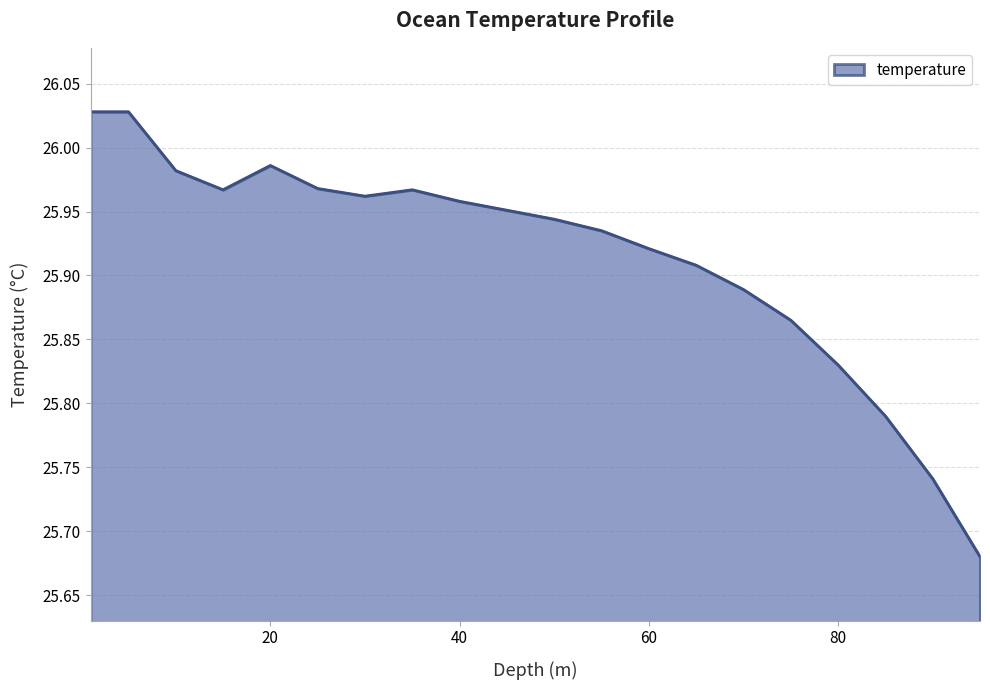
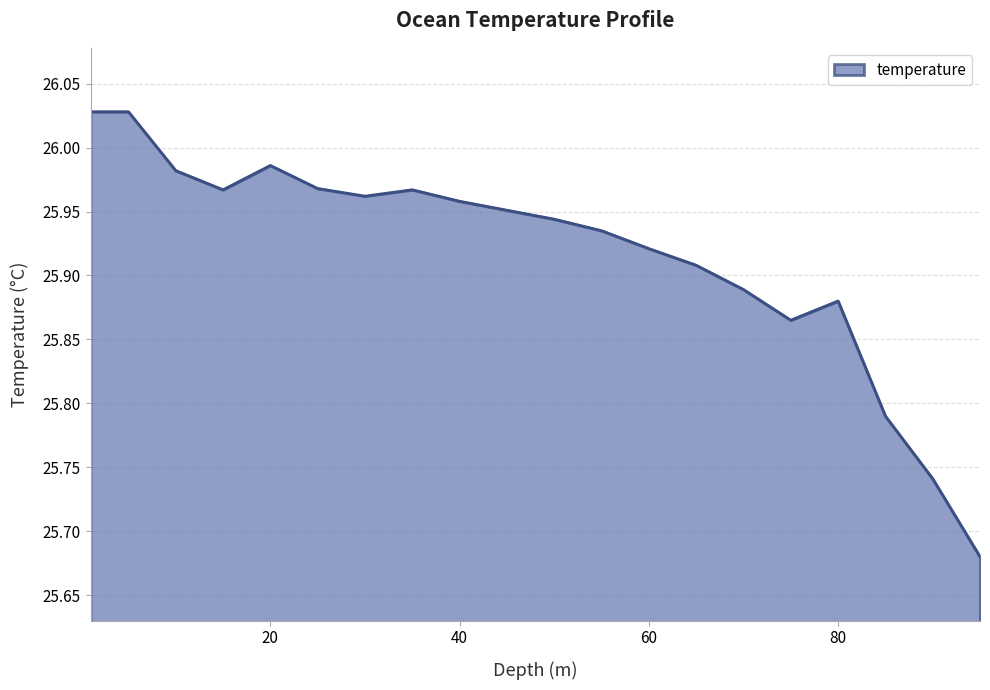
80: 25.83 -> 25.88
